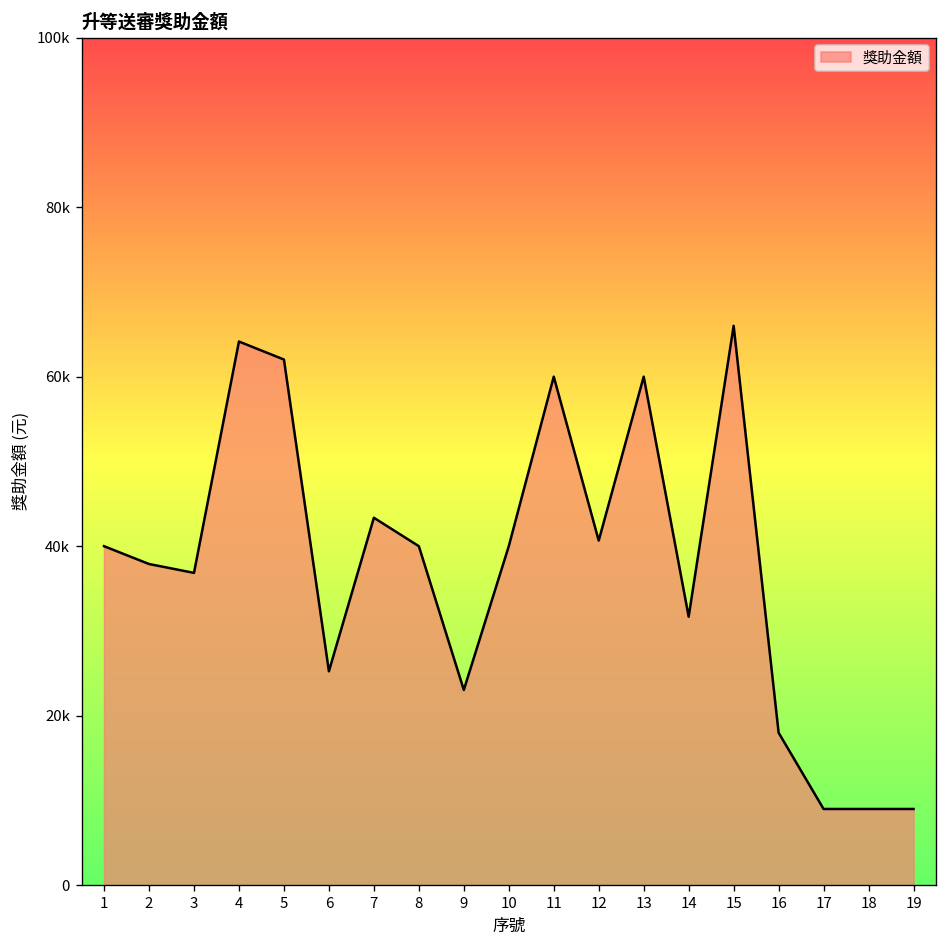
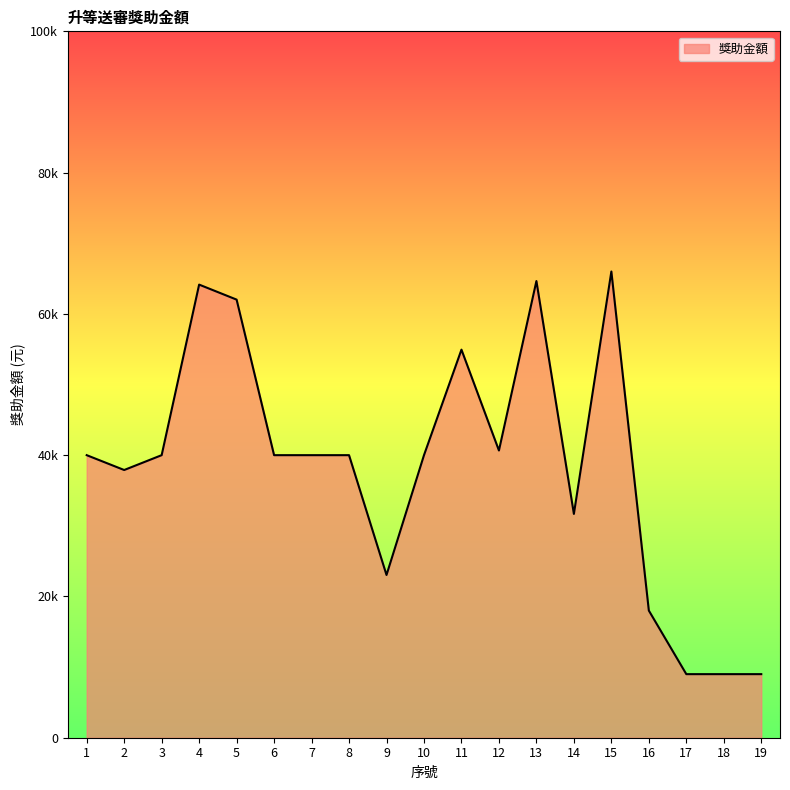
3: 37000 -> 40000
6: 25000 -> 40000
7: 43000 -> 40000
11: 60000 -> 55000
13: 60000 -> 65000
